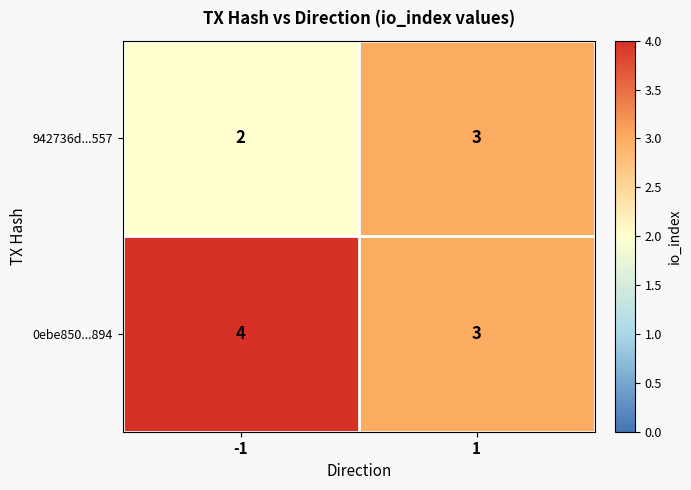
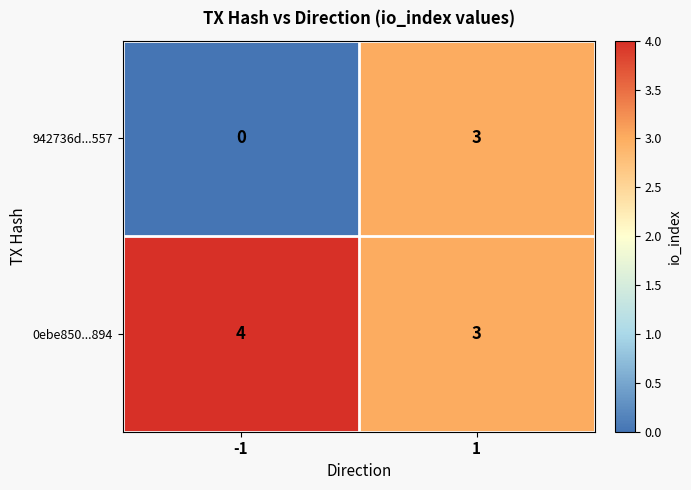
942736d...557, -1: 2 -> 0
